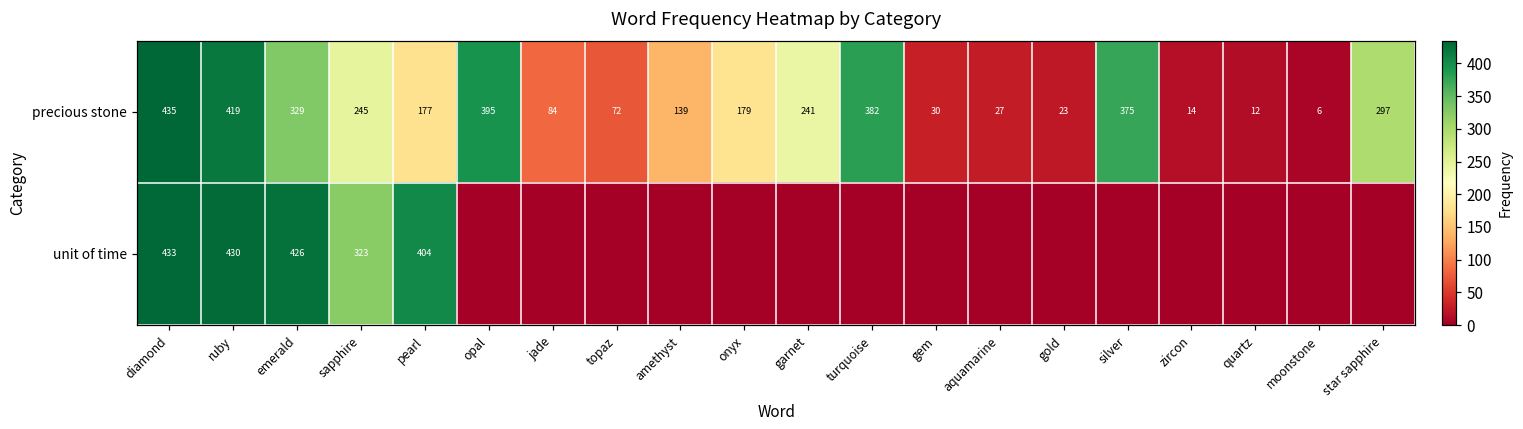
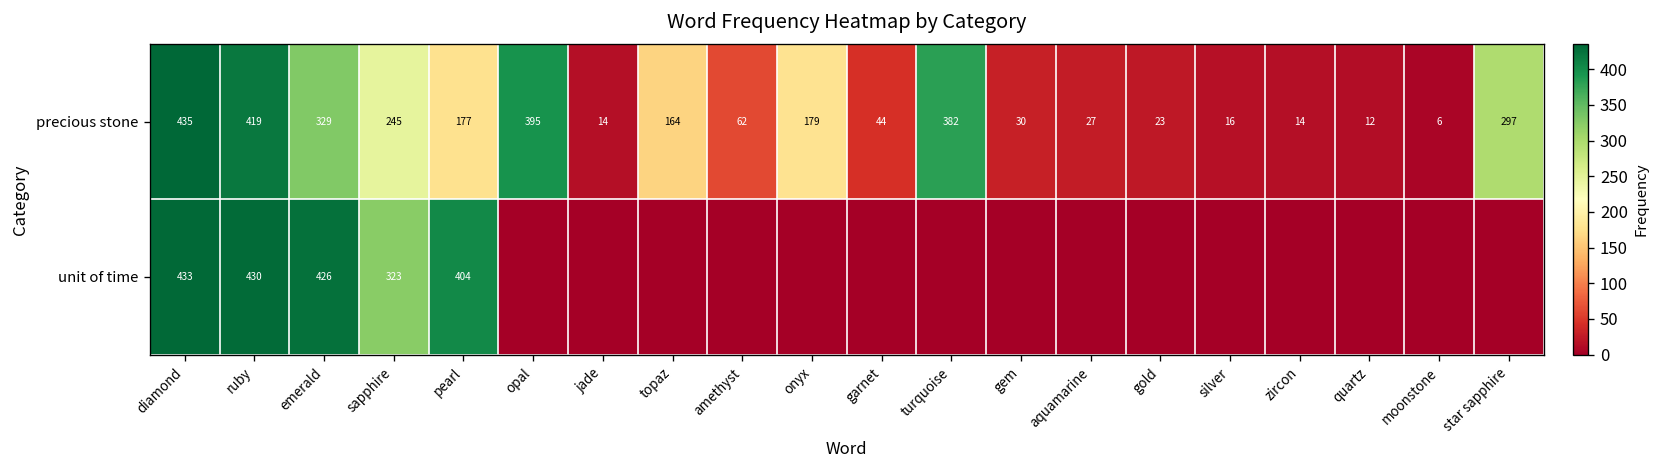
precious stone, jade: 84 -> 14
precious stone, topaz: 72 -> 164
precious stone, amethyst: 139 -> 62
precious stone, garnet: 241 -> 44
precious stone, silver: 375 -> 16
